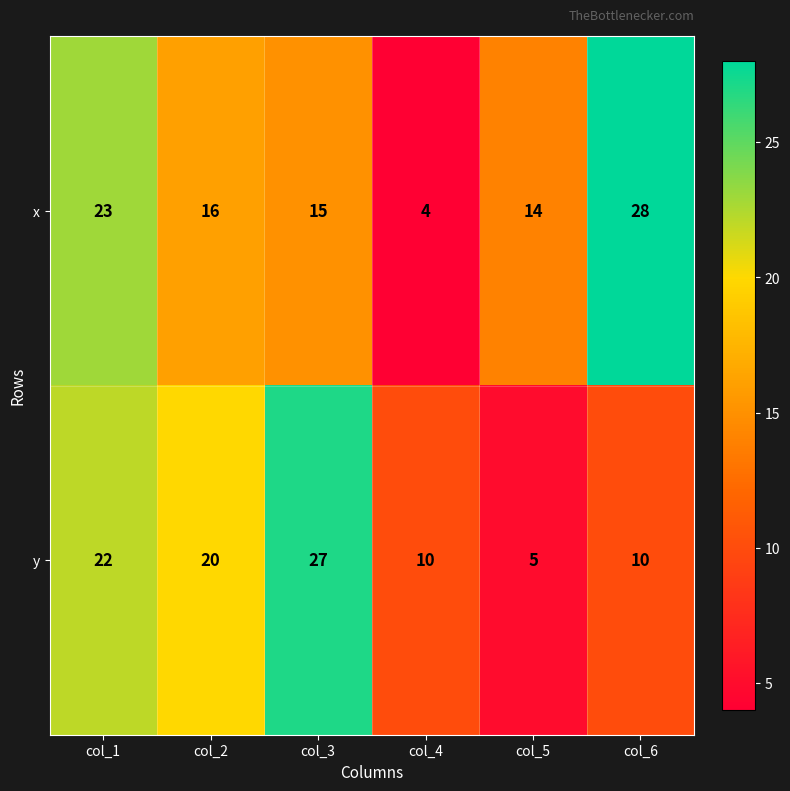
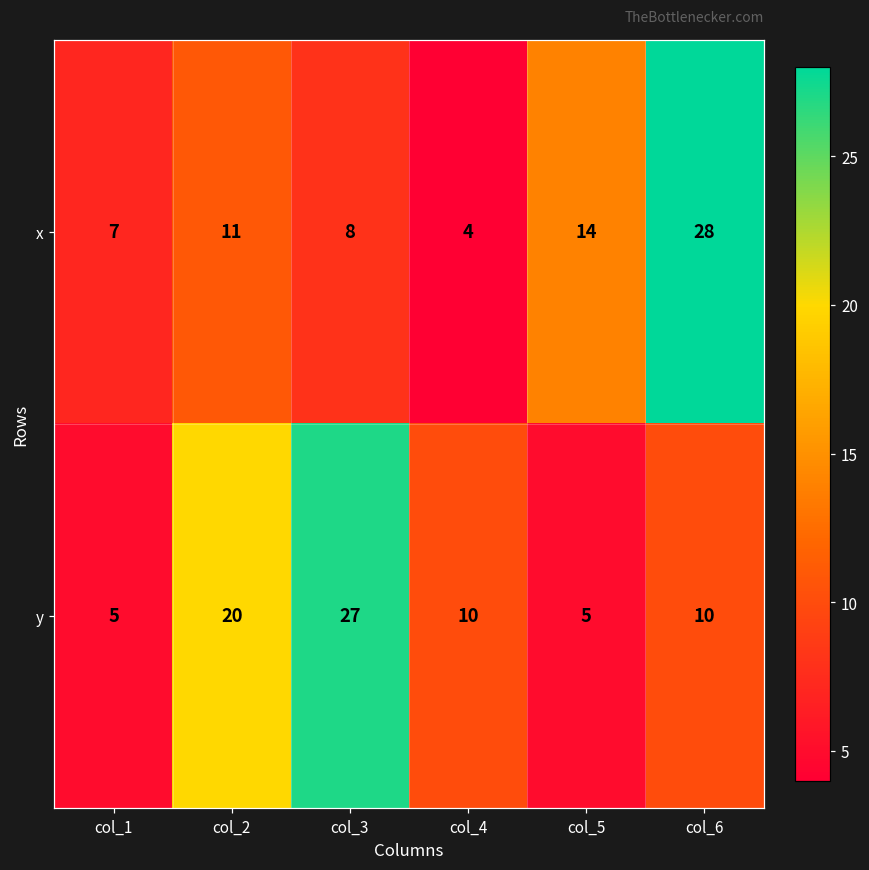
x, col_1: 23 -> 7
x, col_2: 16 -> 11
x, col_3: 15 -> 8
y, col_1: 22 -> 5
